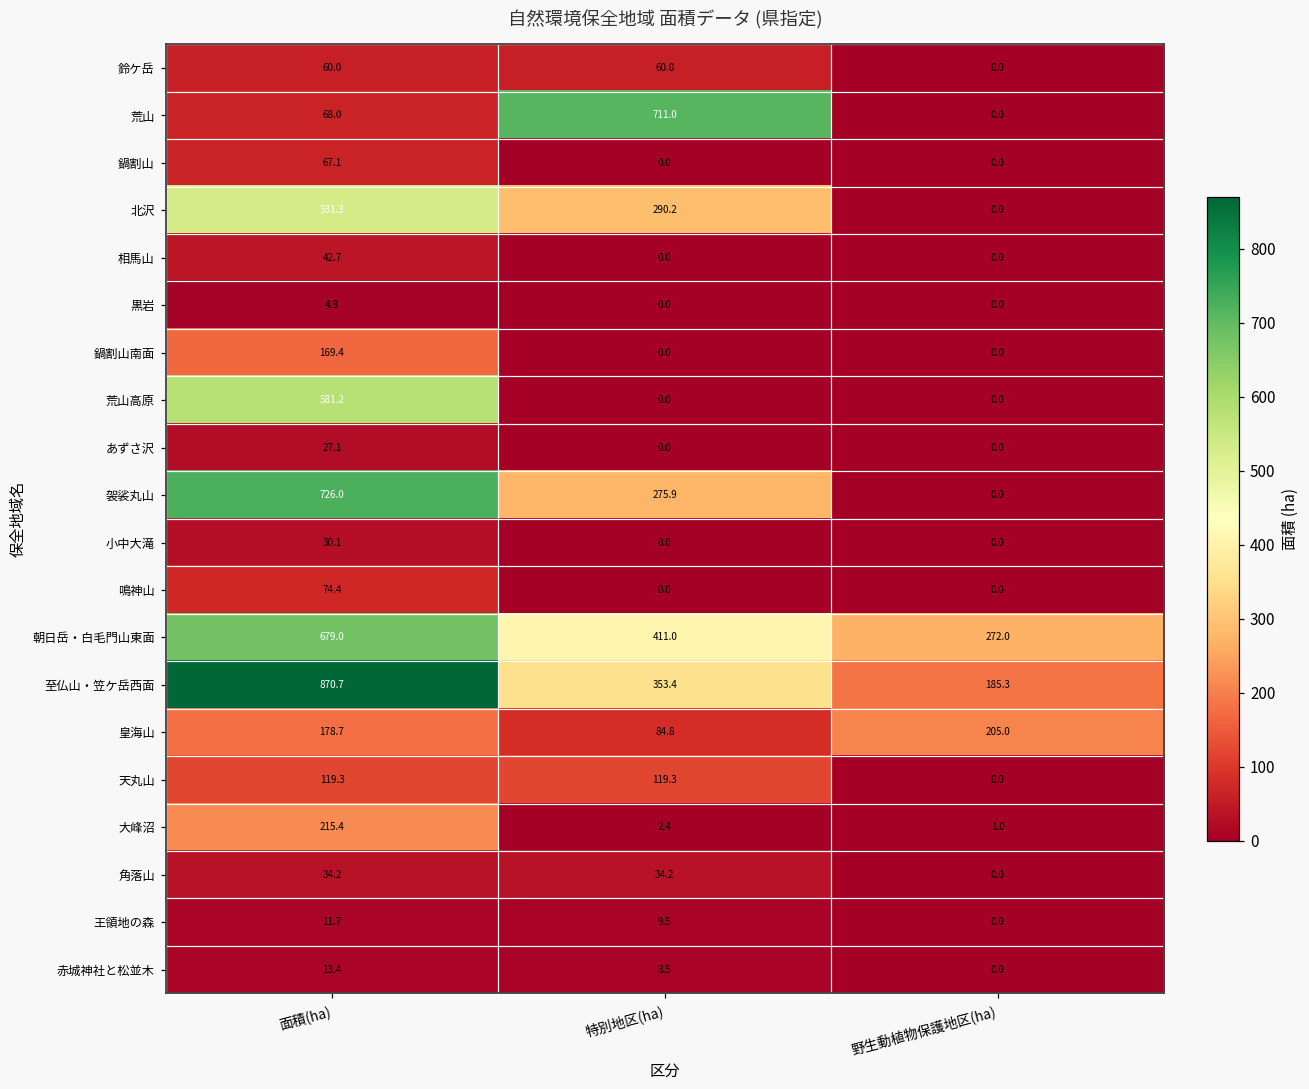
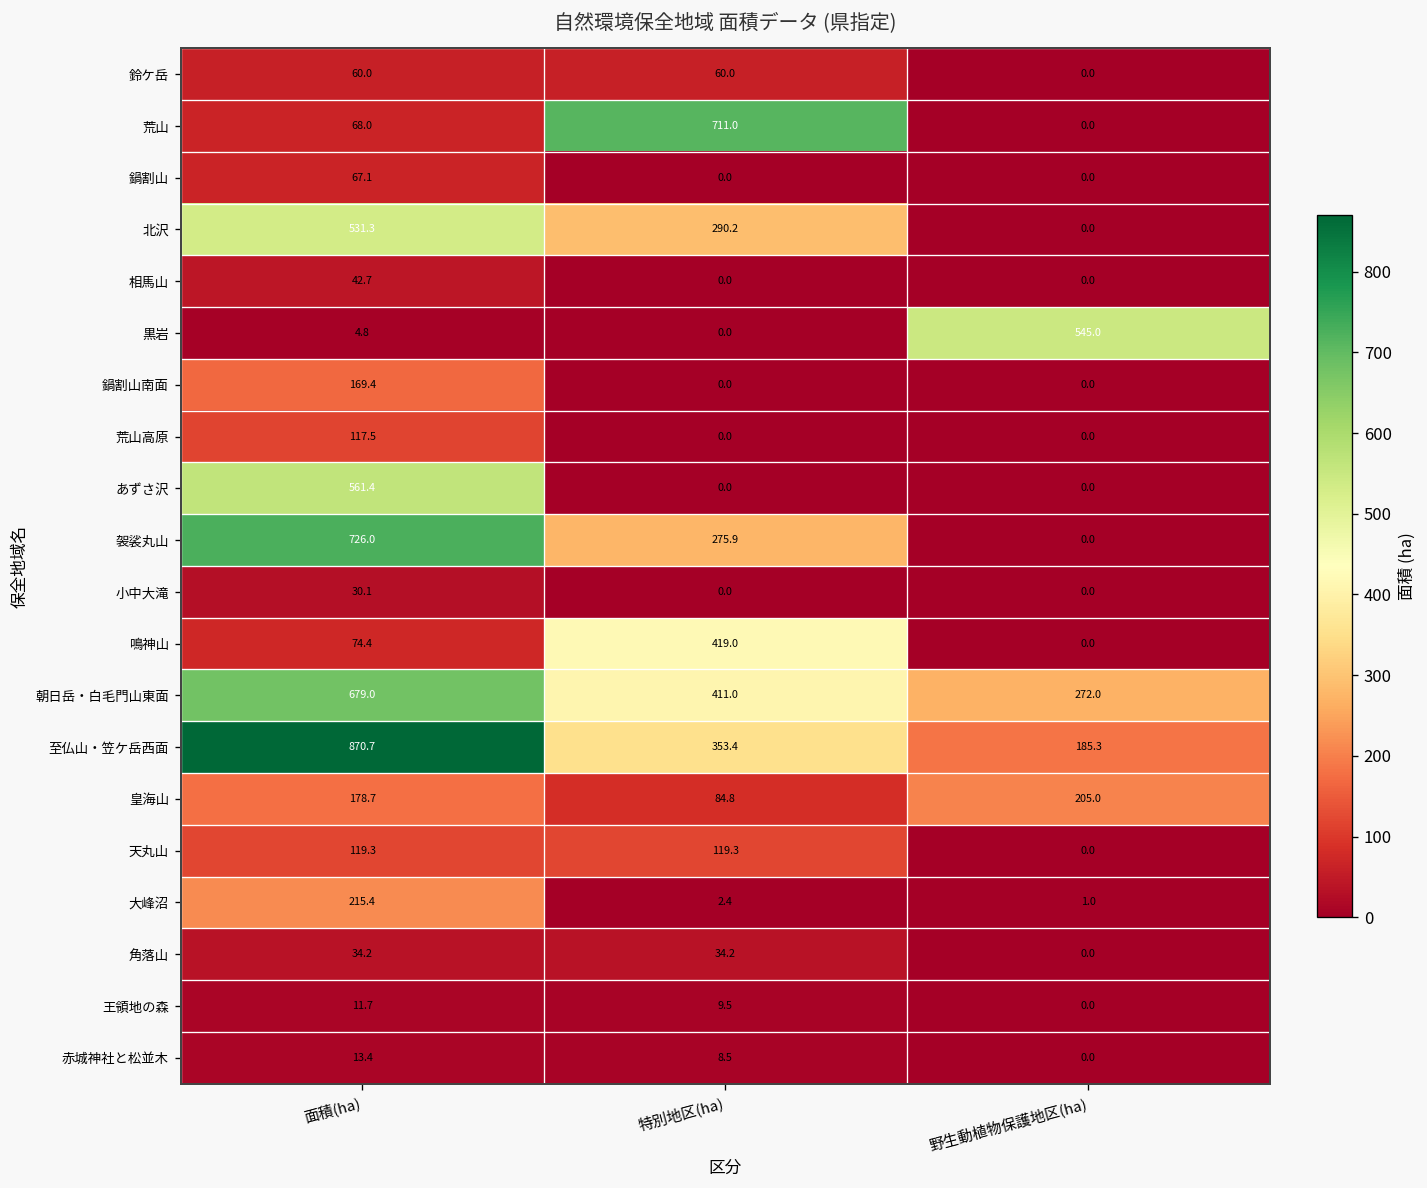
黒岩, 野生動植物保護地区(ha): 0.0 -> 545.0
荒山高原, 面積(ha): 581.2 -> 117.5
あずさ沢, 面積(ha): 27.1 -> 561.4
鳴神山, 特別地区(ha): 0.0 -> 419.0
